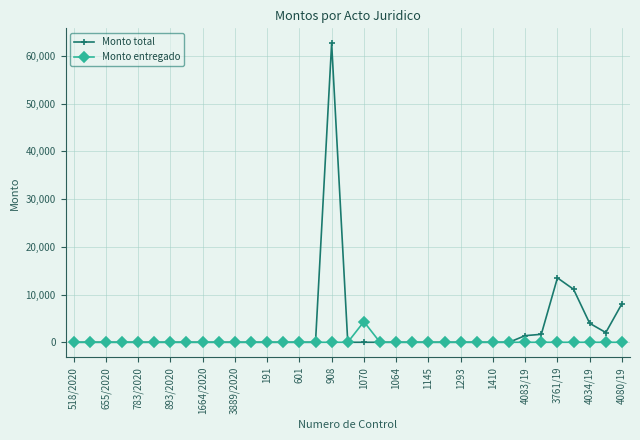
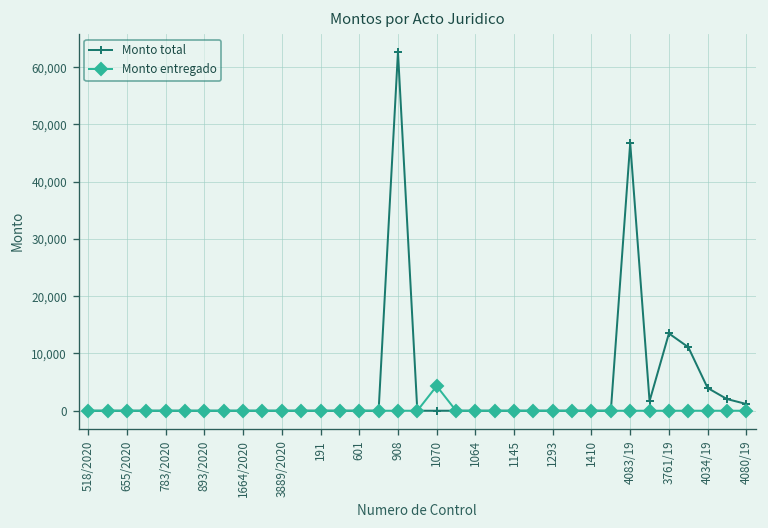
Monto total, 4083/19: 1,000 -> 47,000
Monto total, 4080/19: 8,000 -> 1,000
